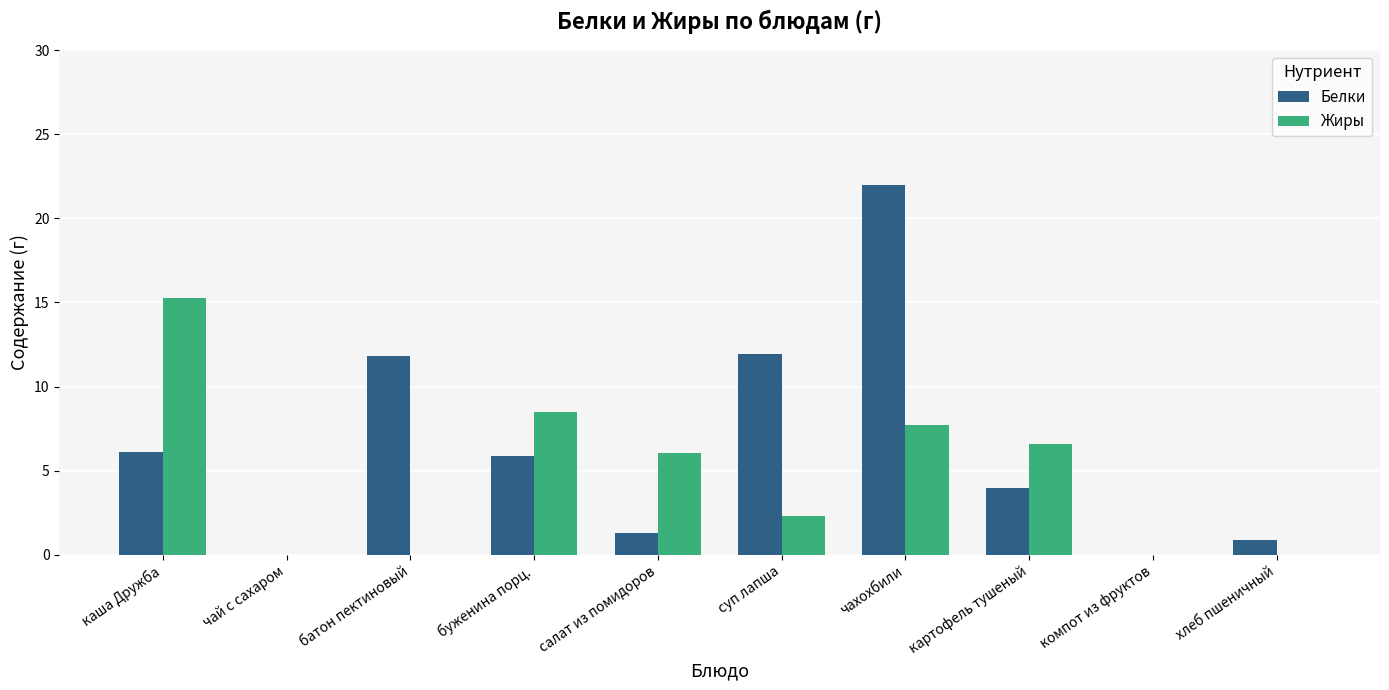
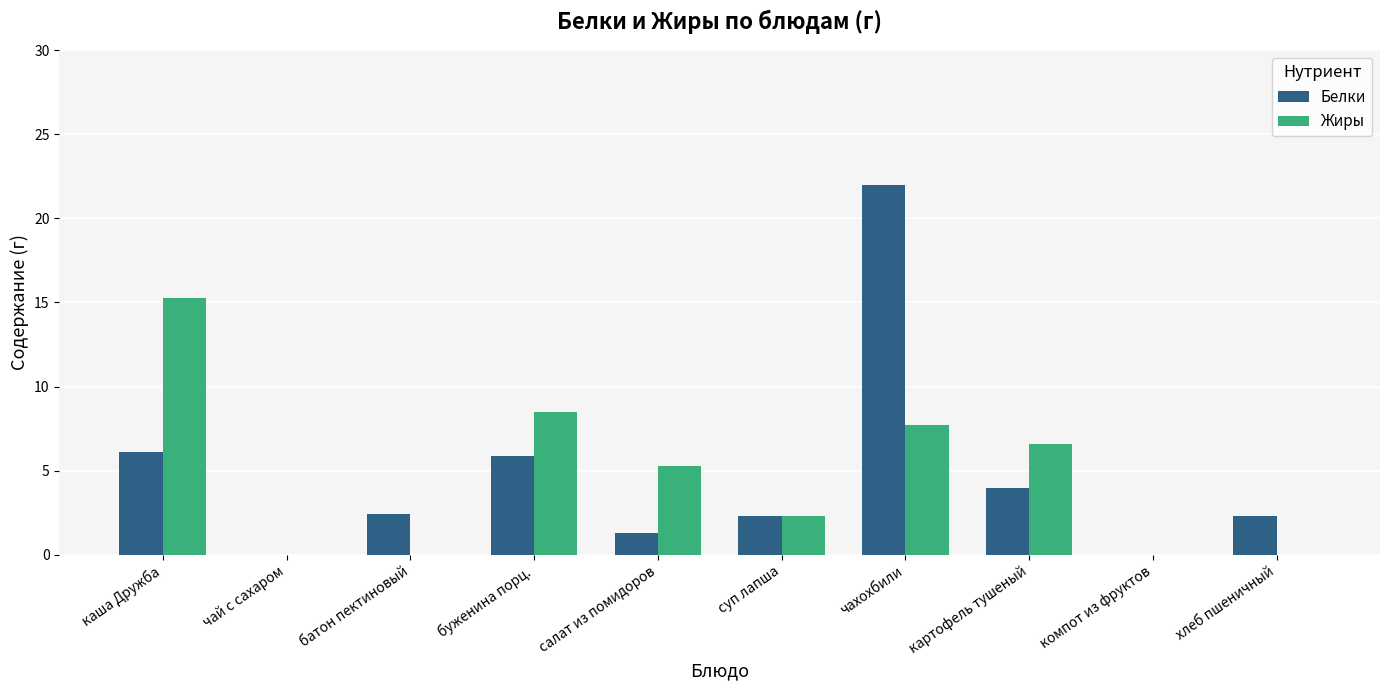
Белки, батон пектиновый: 11.8 -> 2.4
Жиры, салат из помидоров: 6.1 -> 5.3
Белки, суп лапша: 11.9 -> 2.3
Белки, хлеб пшеничный: 0.9 -> 2.3
